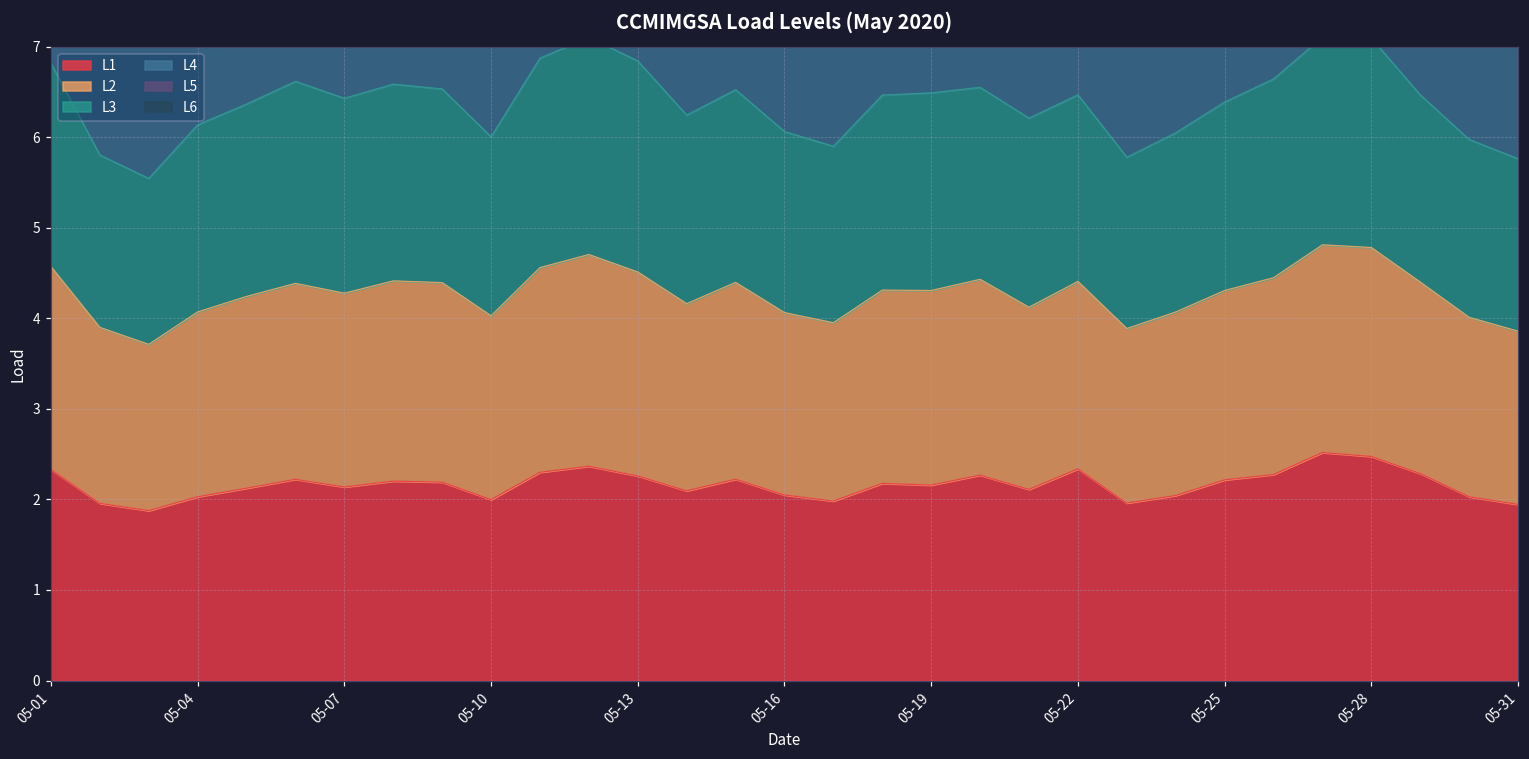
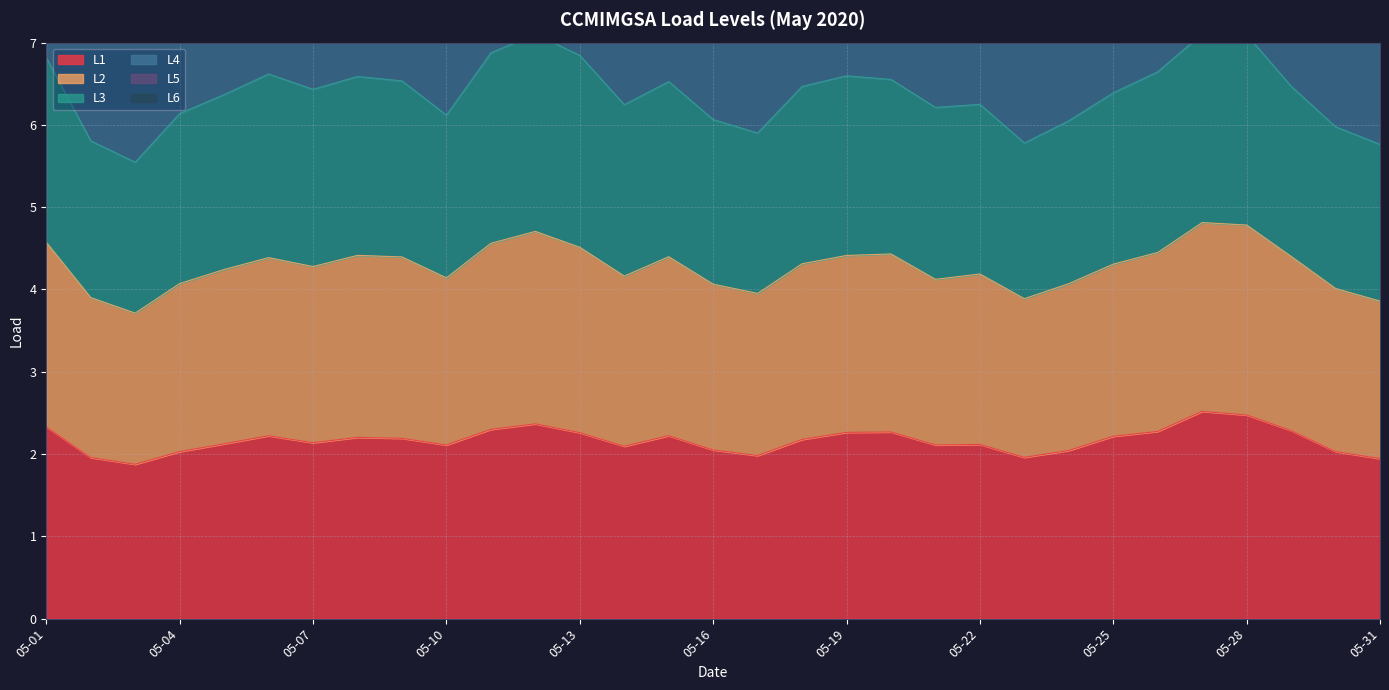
L1, 05-10: 2.0 -> 2.1
L1, 05-19: 2.2 -> 2.3
L1, 05-22: 2.3 -> 2.1
